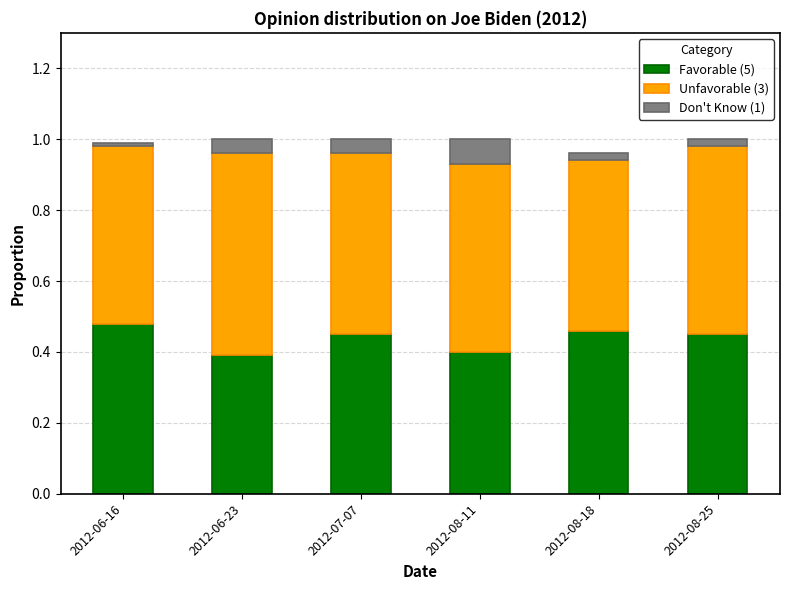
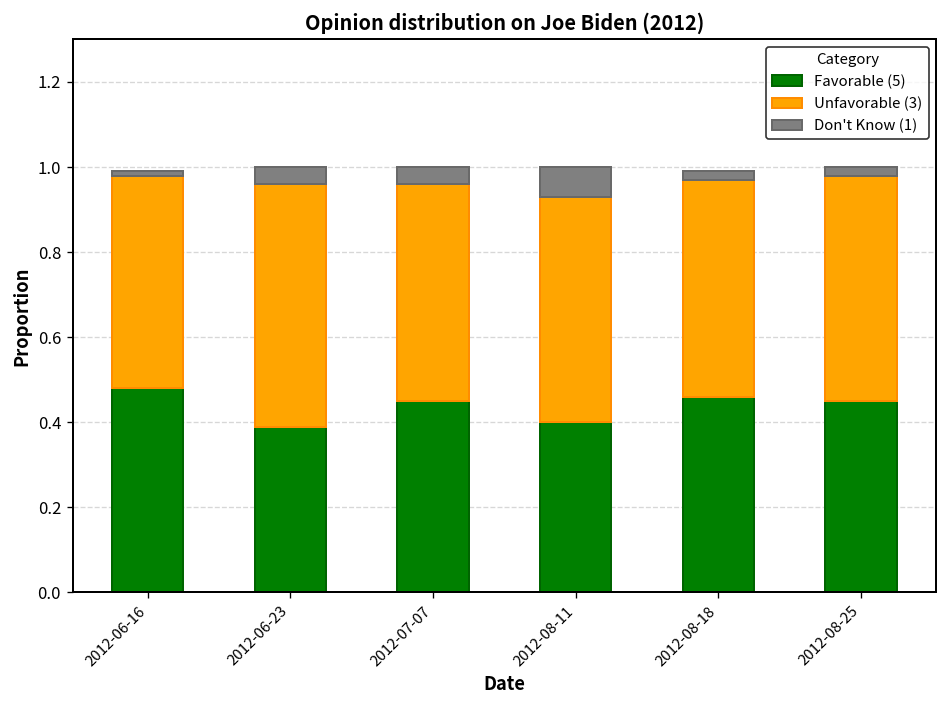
Unfavorable (3), 2012-08-18: 0.48 -> 0.51
